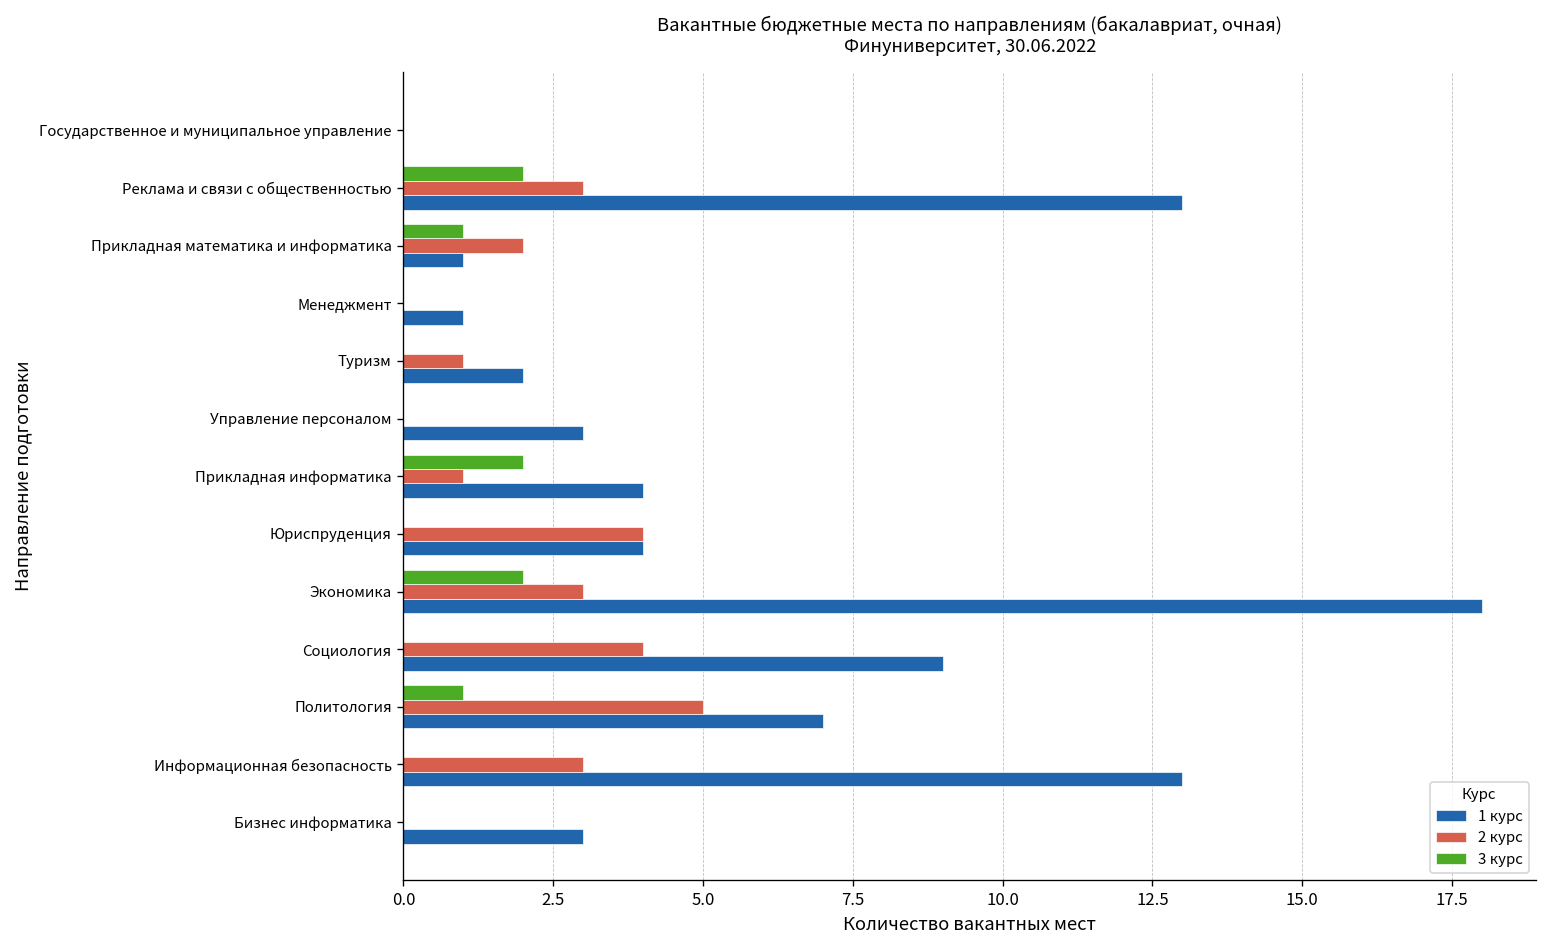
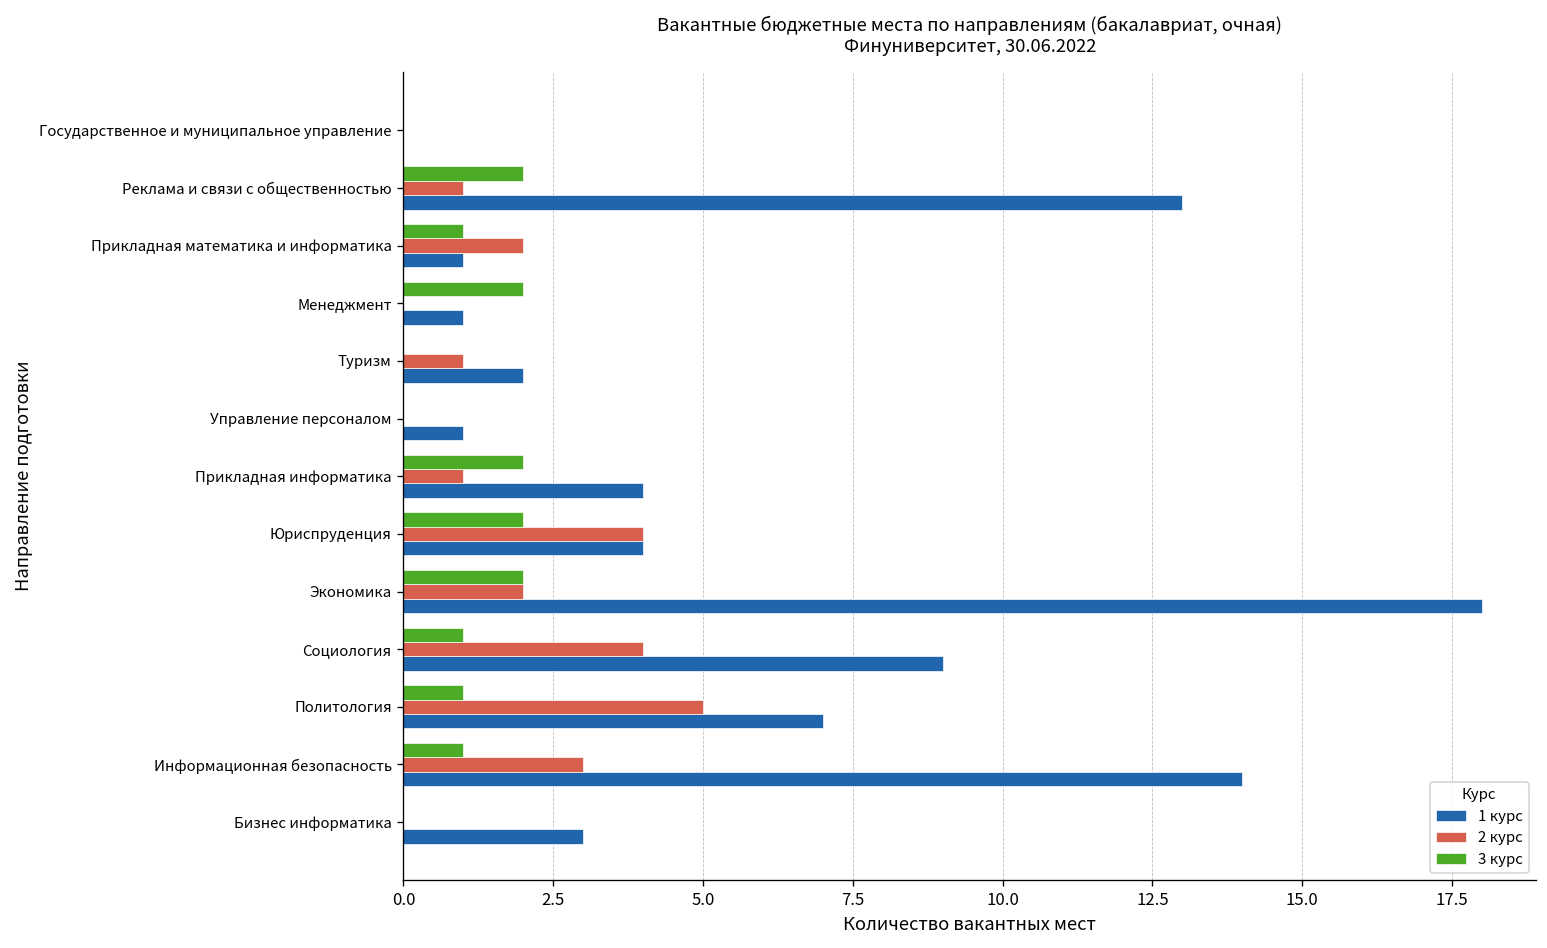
2 курс, Реклама и связи с общественностью: 3 -> 1
3 курс, Менеджмент: 0 -> 2
1 курс, Управление персоналом: 3 -> 1
3 курс, Юриспруденция: 0 -> 2
2 курс, Экономика: 3 -> 2
3 курс, Социология: 0 -> 1
3 курс, Информационная безопасность: 0 -> 1
1 курс, Информационная безопасность: 13 -> 14
